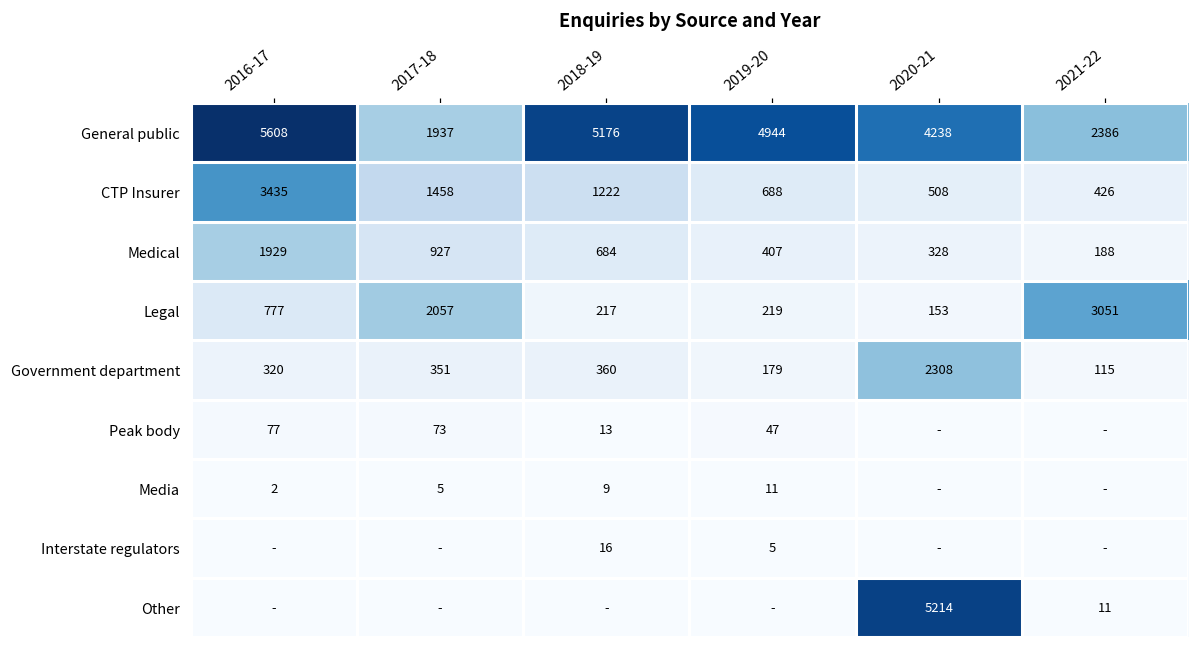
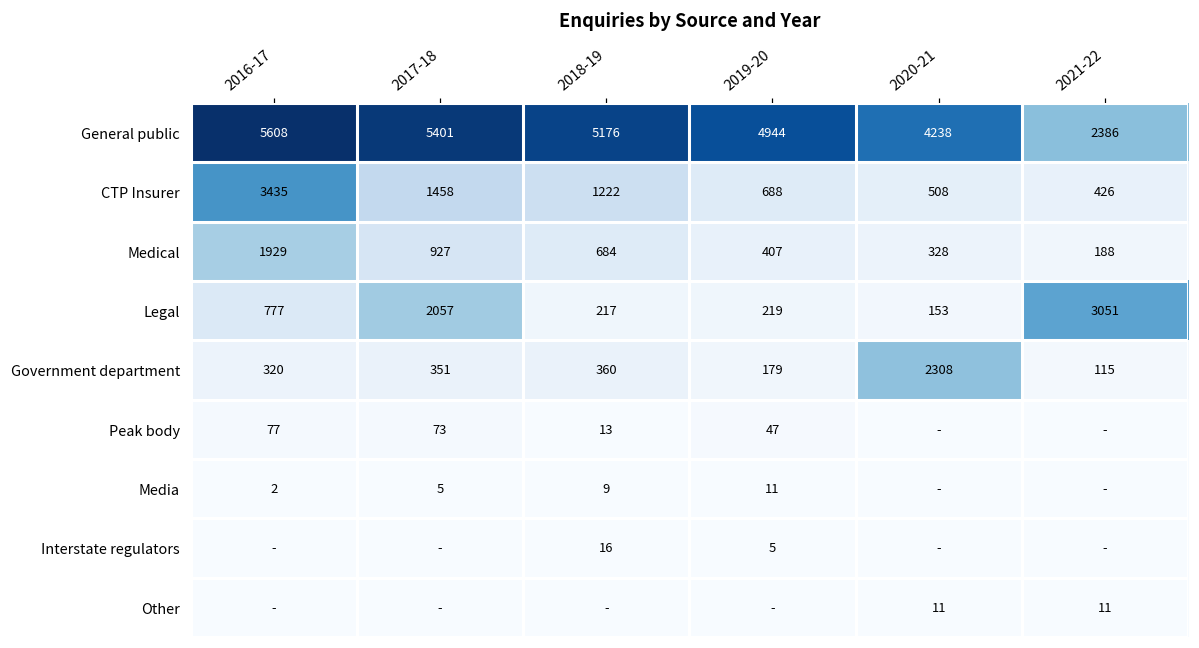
General public, 2017-18: 1937 -> 5401
Other, 2020-21: 5214 -> 11
